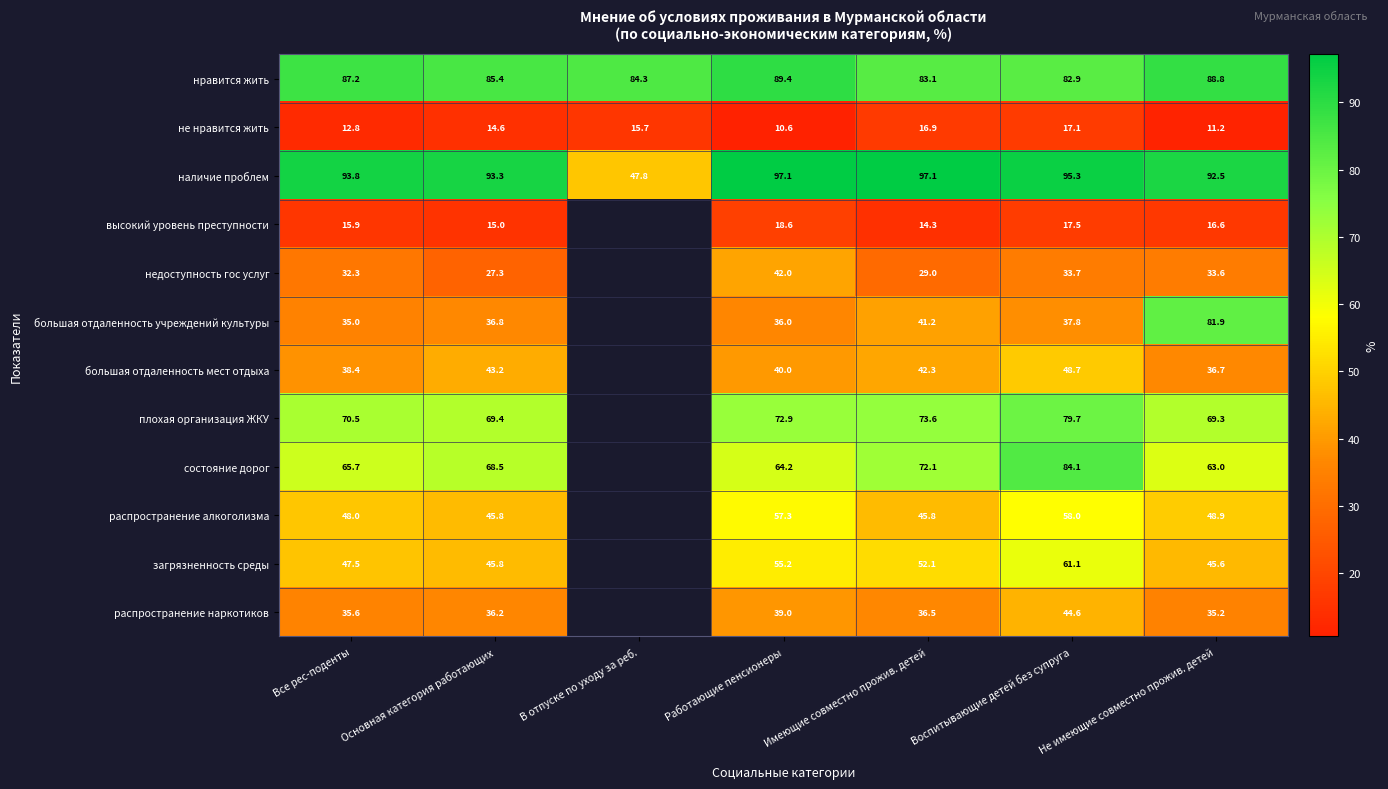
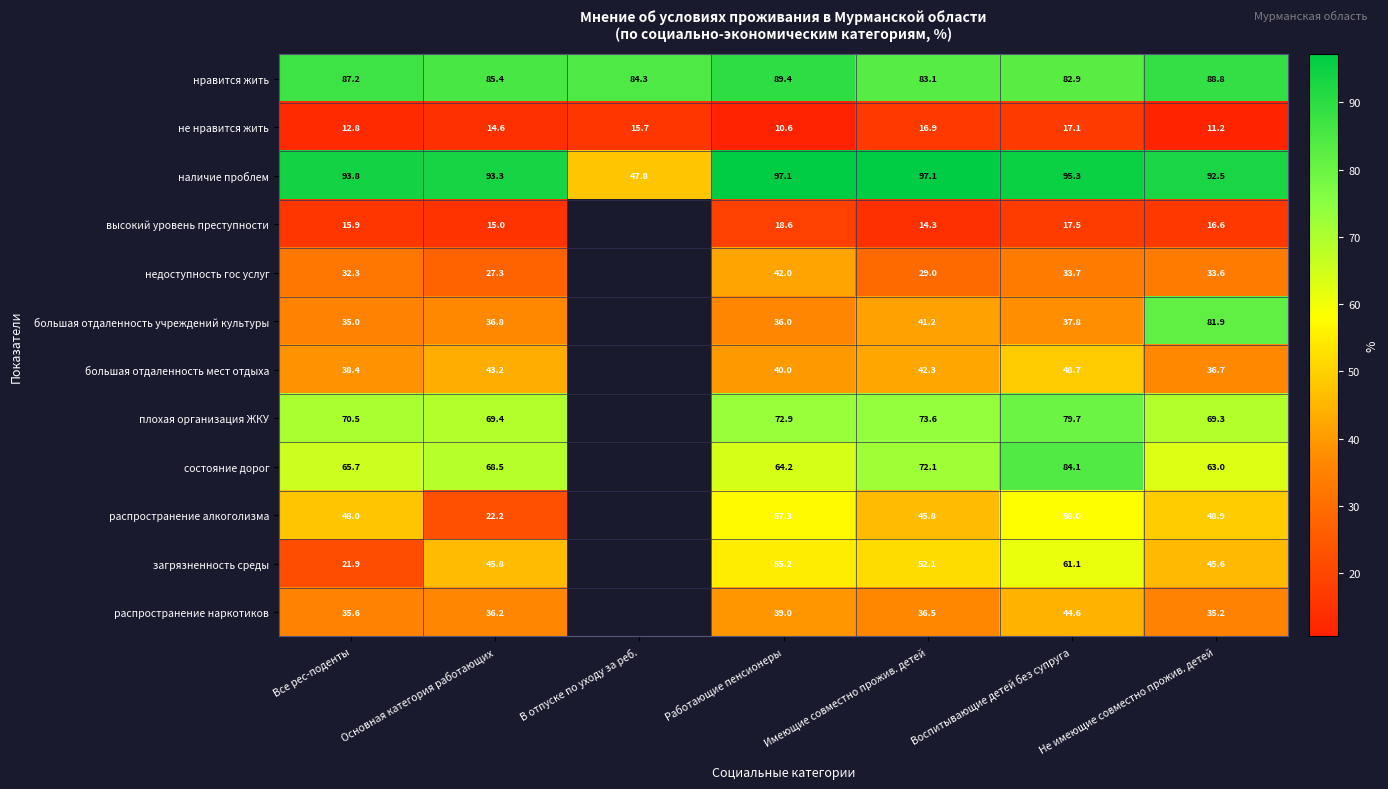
распространение алкоголизма, Основная категория работающих: 45.8 -> 22.2
загрязненность среды, Все рес-поденты: 47.5 -> 21.9
